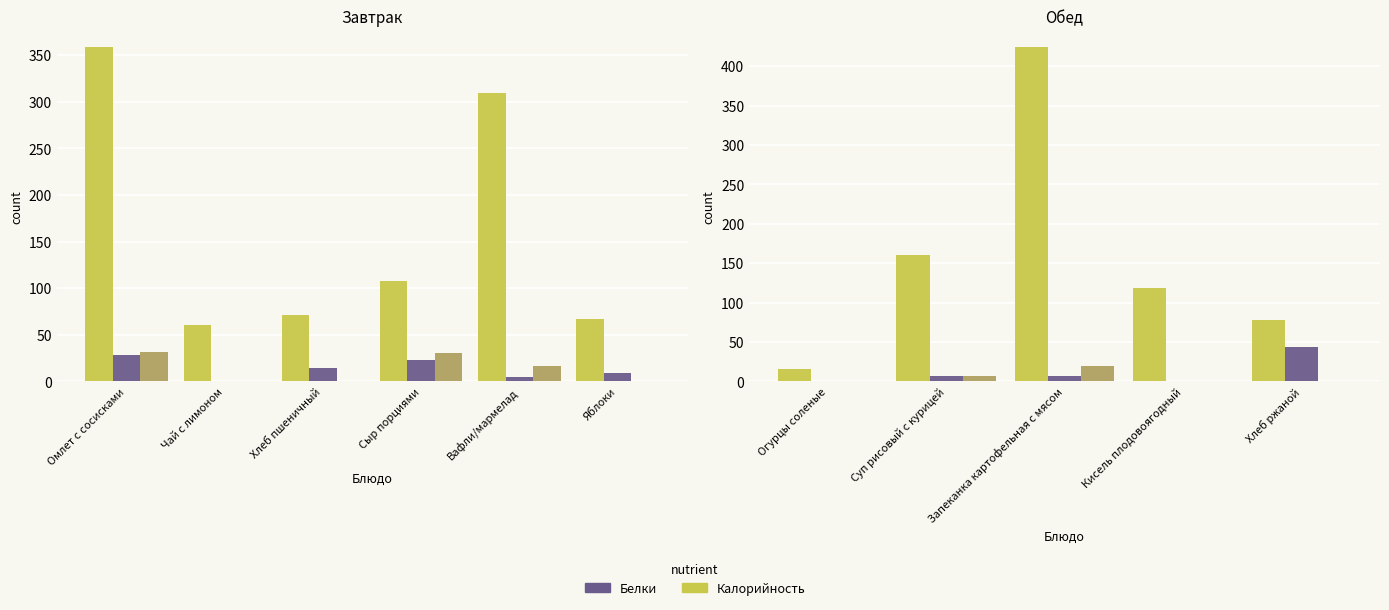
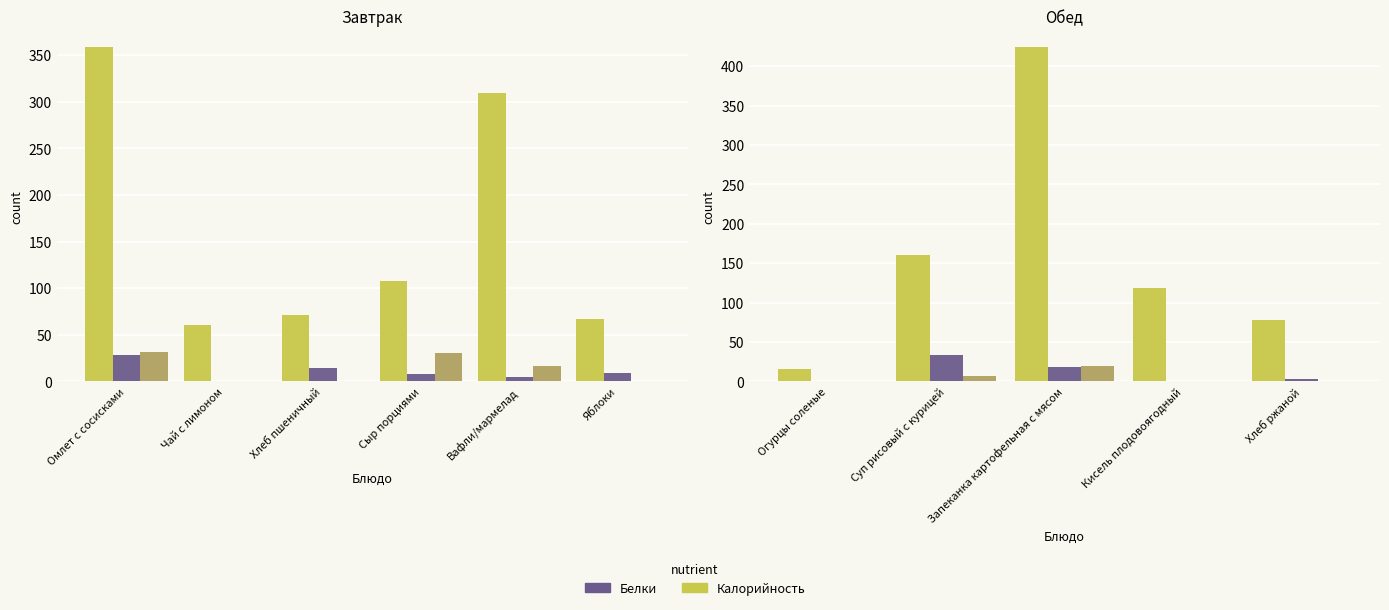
Завтрак, Белки, Сыр порциями: 20 -> 10
Обед, Белки, Суп рисовый с курицей: 10 -> 30
Обед, Белки, Запеканка картофельная с мясом: 10 -> 20
Обед, Белки, Хлеб ржаной: 40 -> 0
